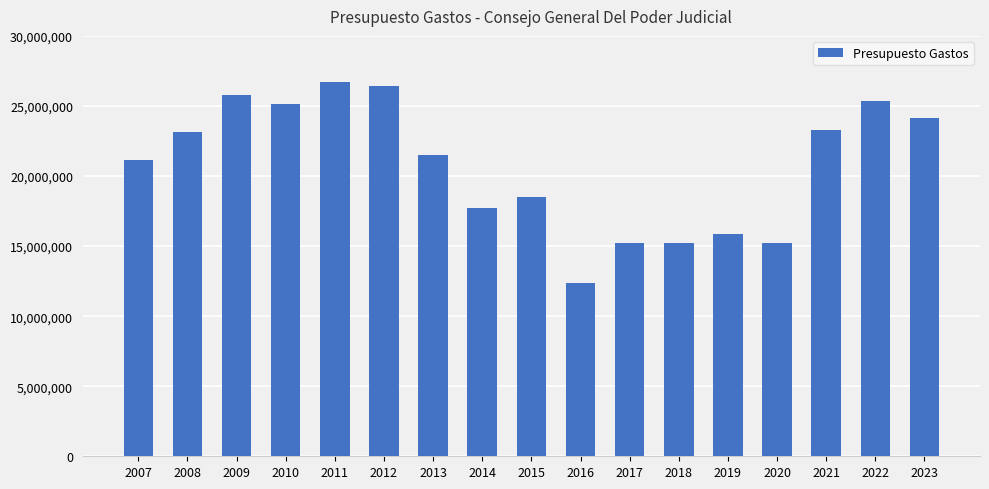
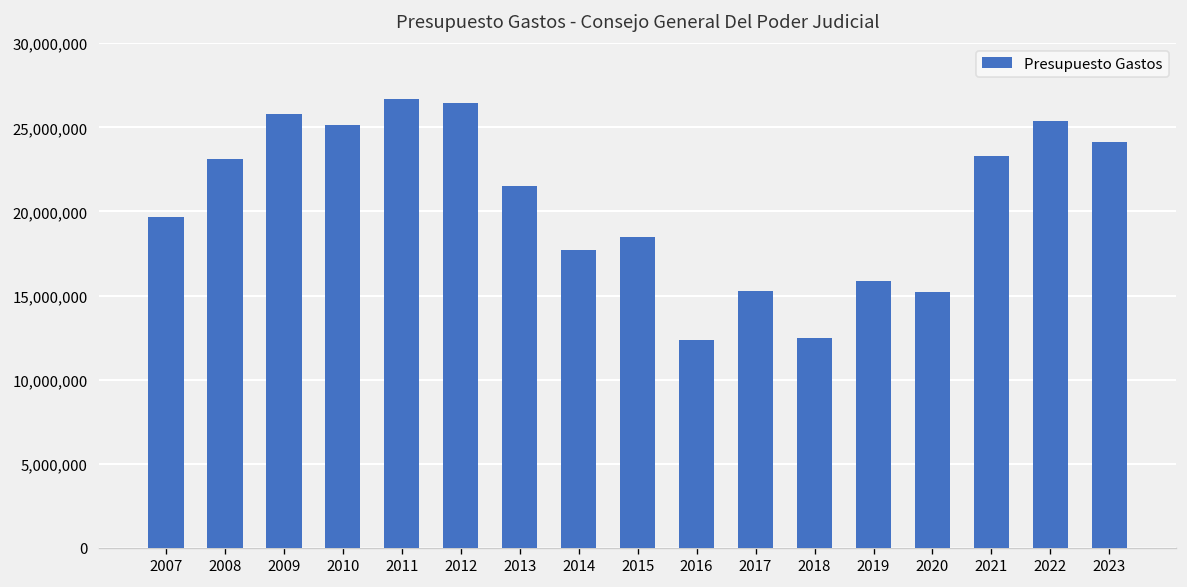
2007: 21,100,000 -> 19,700,000
2018: 15,200,000 -> 12,500,000
